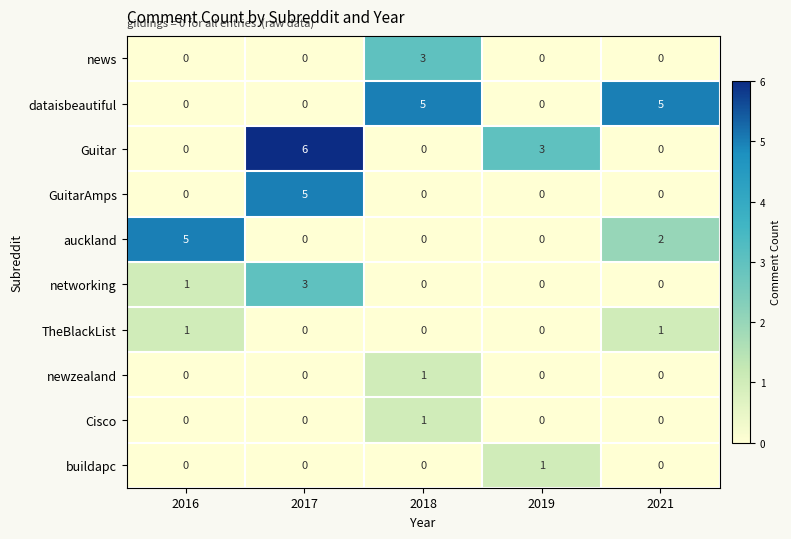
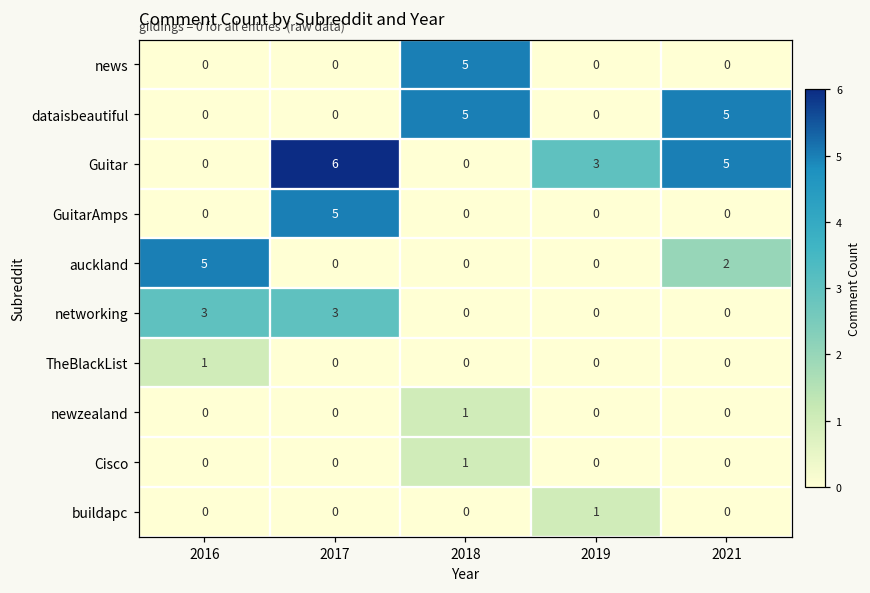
news, 2018: 3 -> 5
Guitar, 2021: 0 -> 5
networking, 2016: 1 -> 3
TheBlackList, 2021: 1 -> 0
